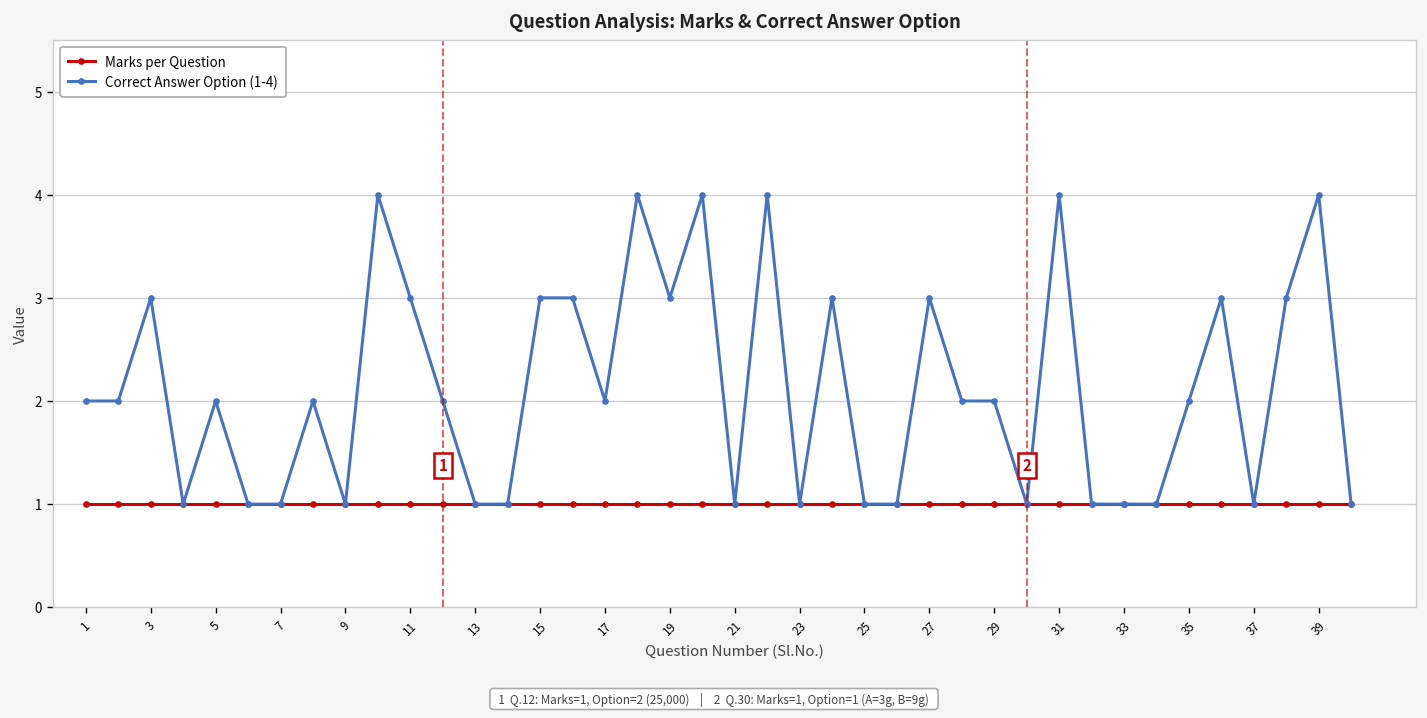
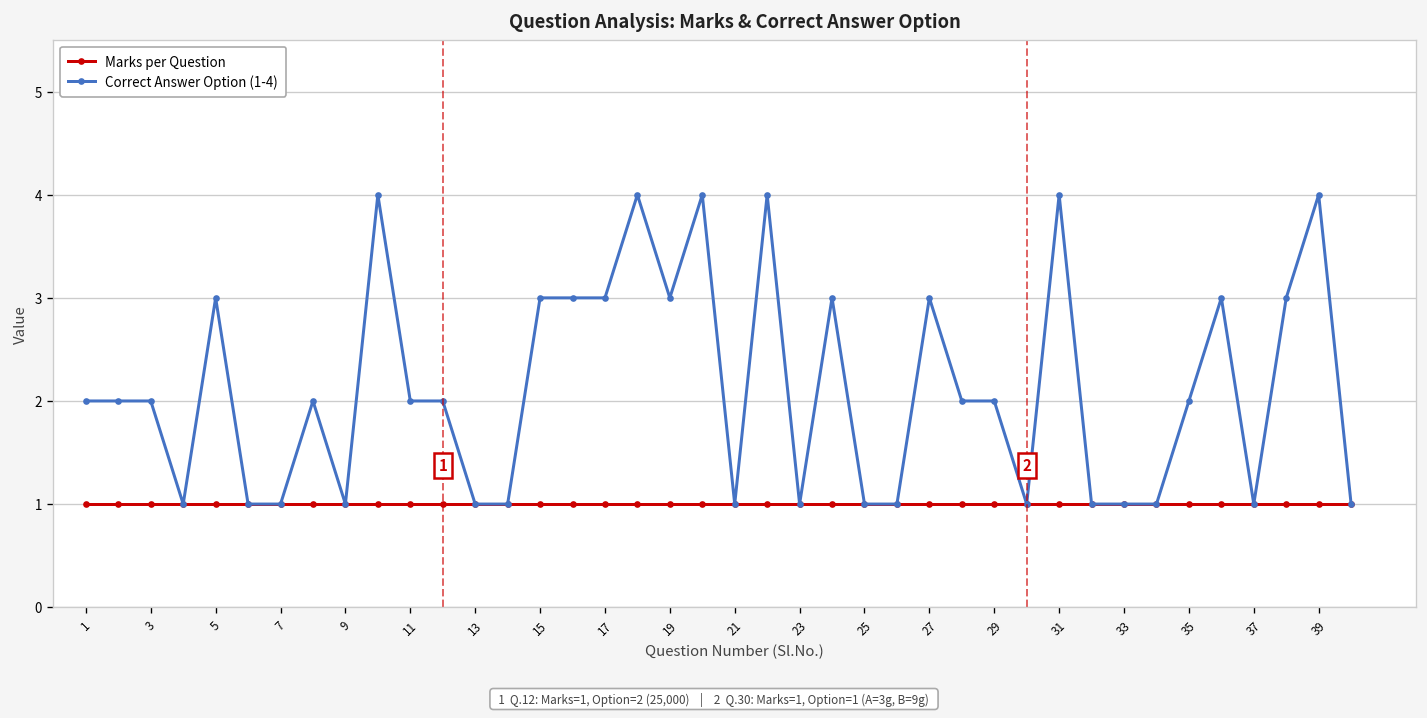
Correct Answer Option (1-4), 3: 3 -> 2
Correct Answer Option (1-4), 5: 2 -> 3
Correct Answer Option (1-4), 11: 3 -> 2
Correct Answer Option (1-4), 17: 2 -> 3
